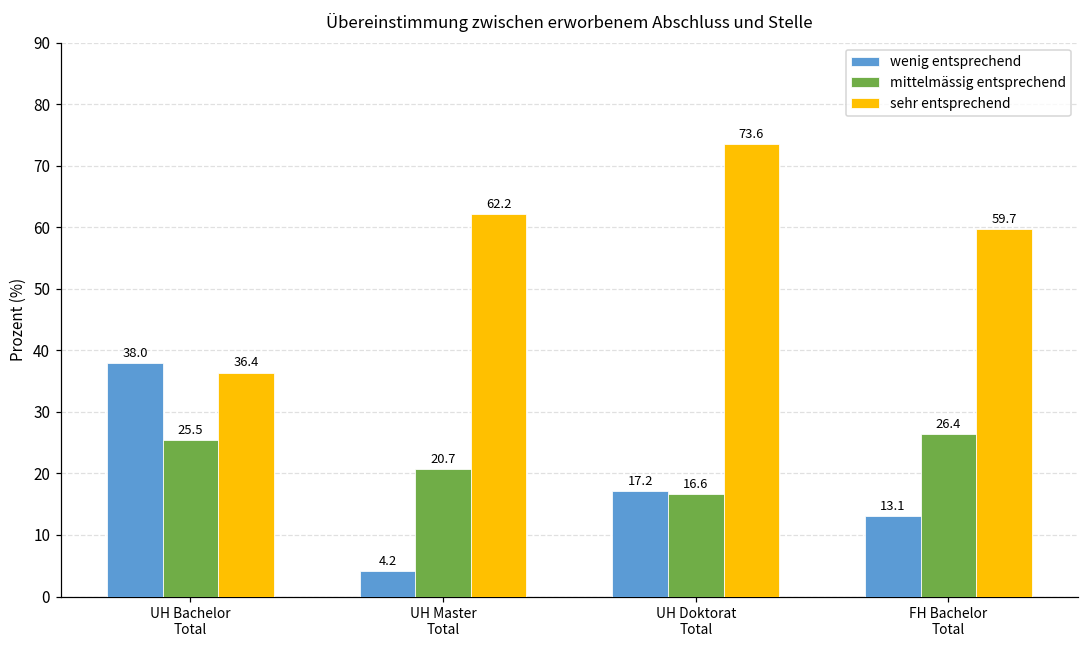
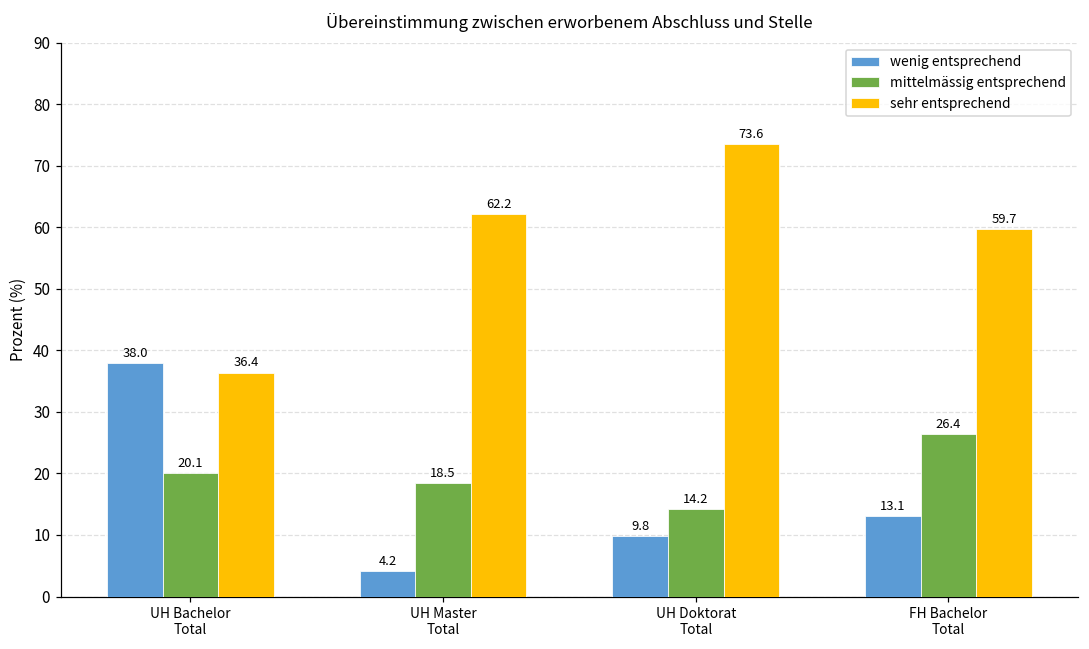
mittelmässig entsprechend, UH Bachelor Total: 25.5 -> 20.1
mittelmässig entsprechend, UH Master Total: 20.7 -> 18.5
wenig entsprechend, UH Doktorat Total: 17.2 -> 9.8
mittelmässig entsprechend, UH Doktorat Total: 16.6 -> 14.2
